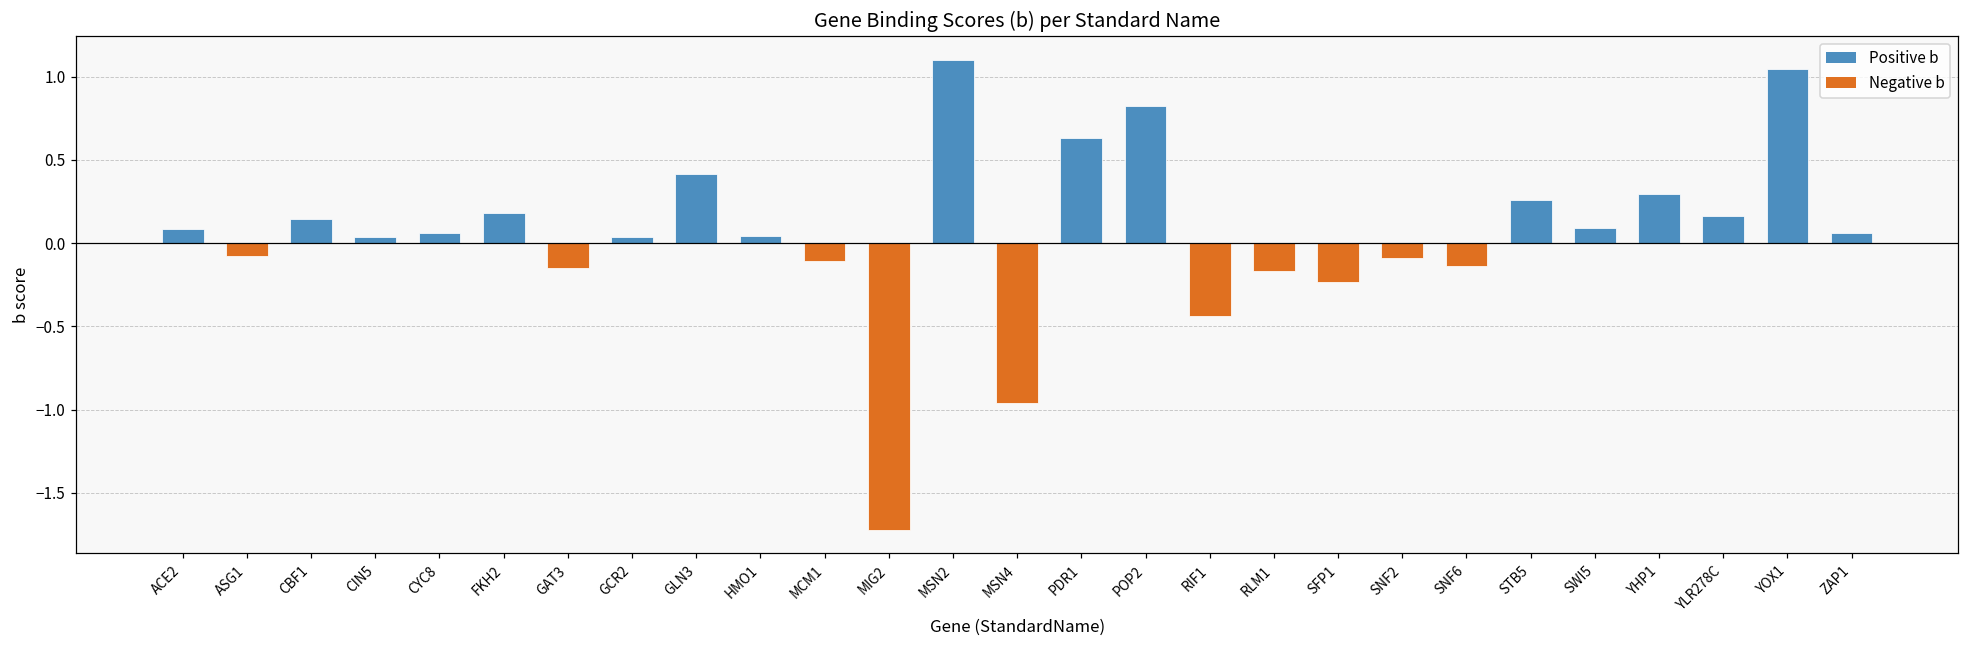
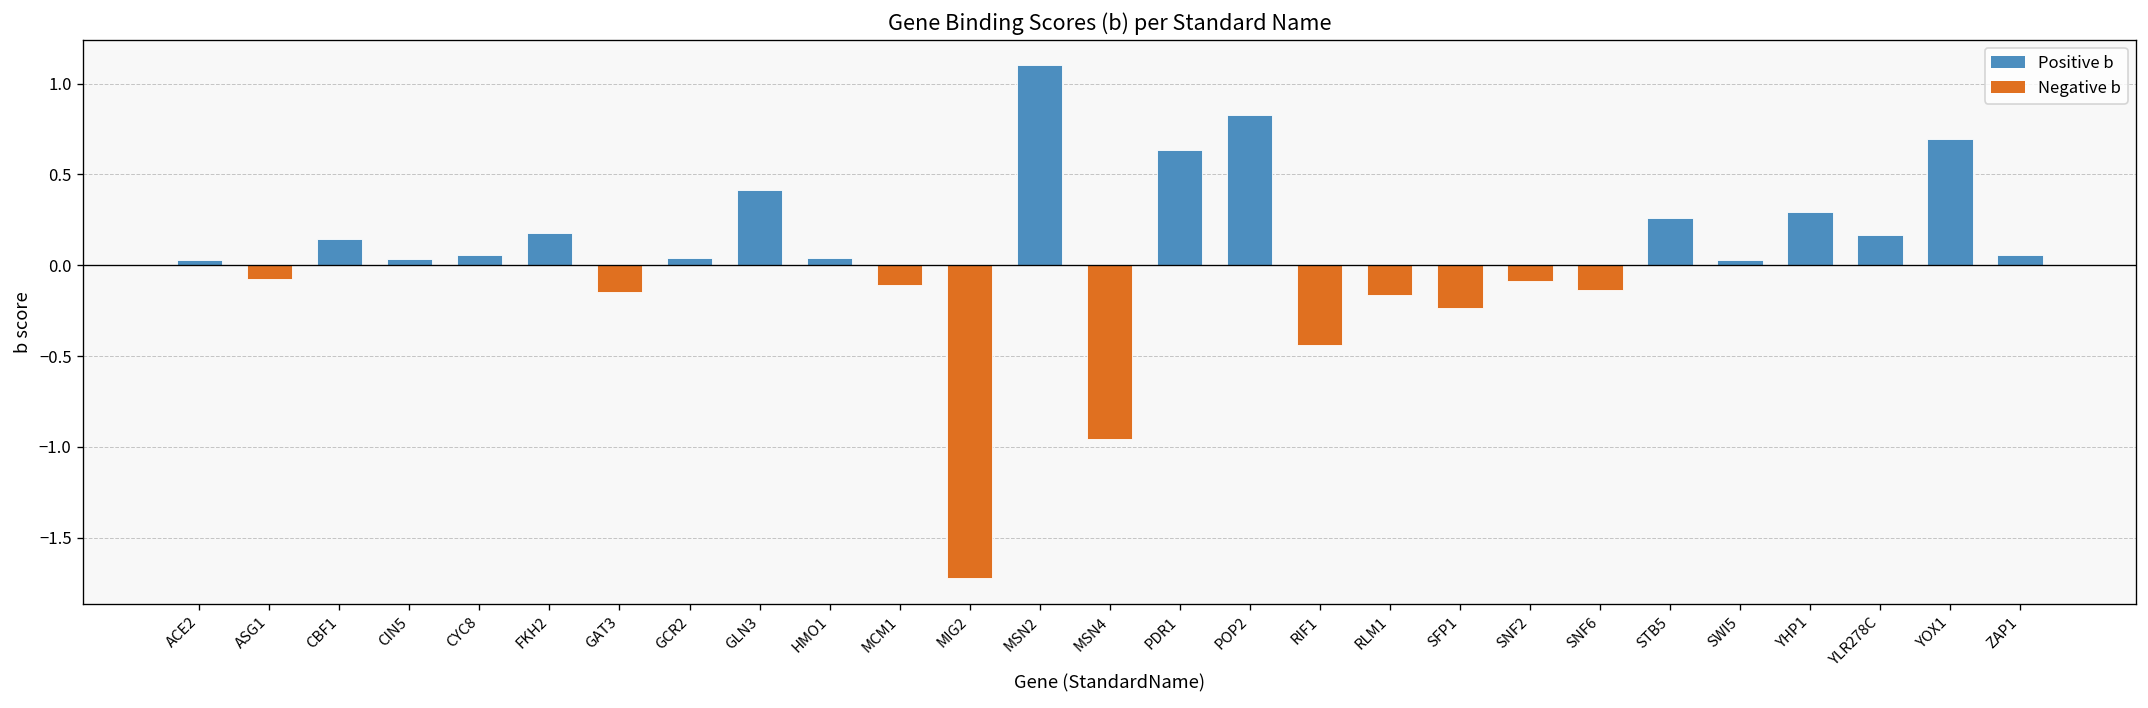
ACE2: 0.08 -> 0.03
SWI5: 0.09 -> 0.03
YOX1: 1.05 -> 0.69
